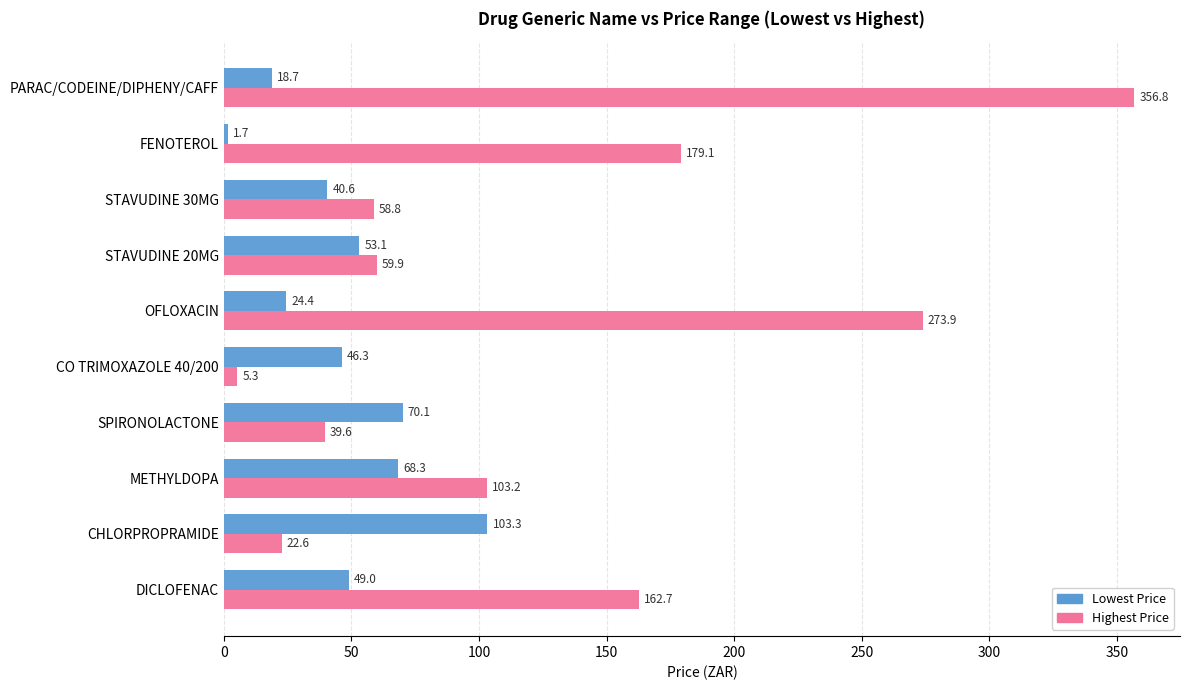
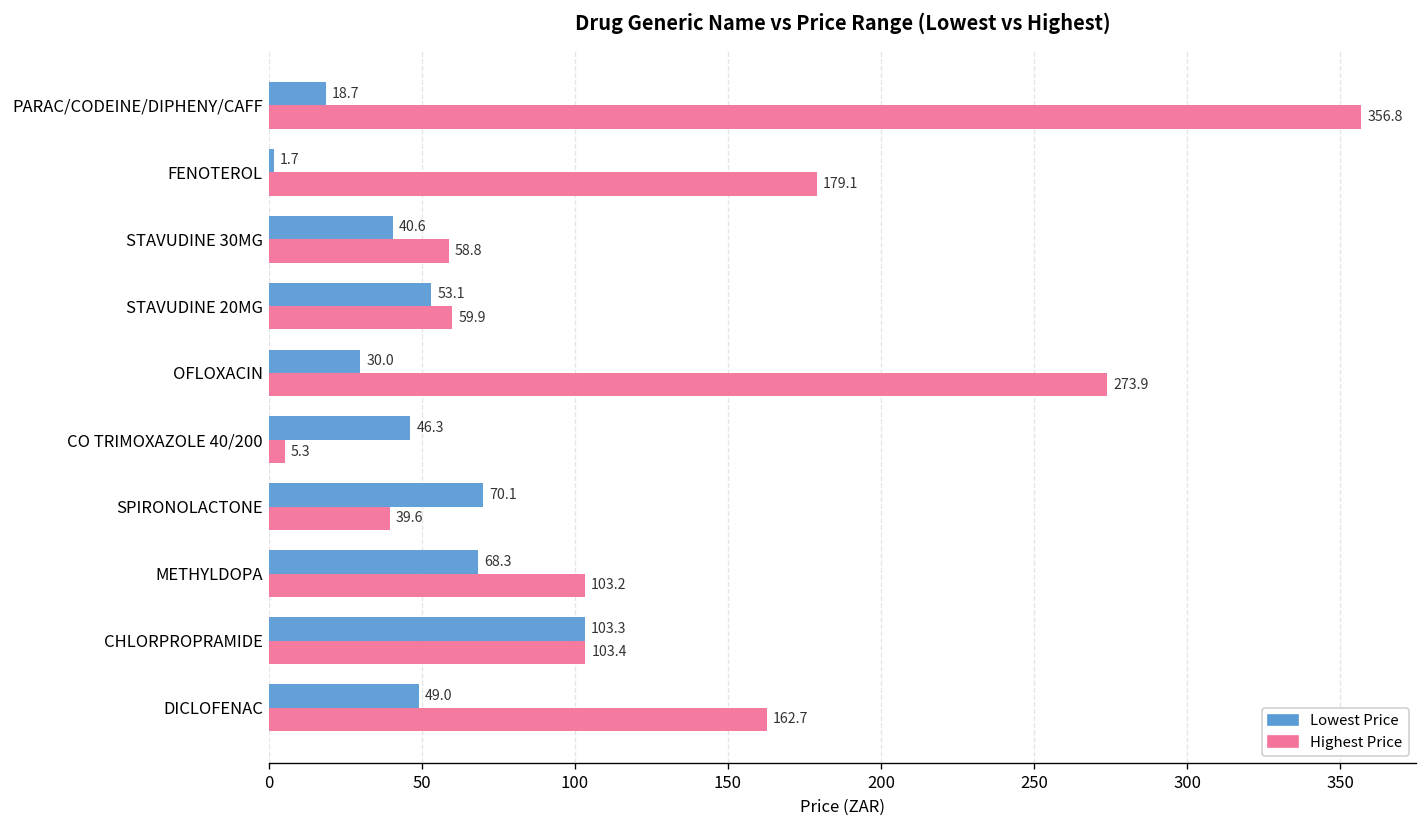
Lowest Price, OFLOXACIN: 24.4 -> 30.0
Highest Price, CHLORPROPRAMIDE: 22.6 -> 103.4
